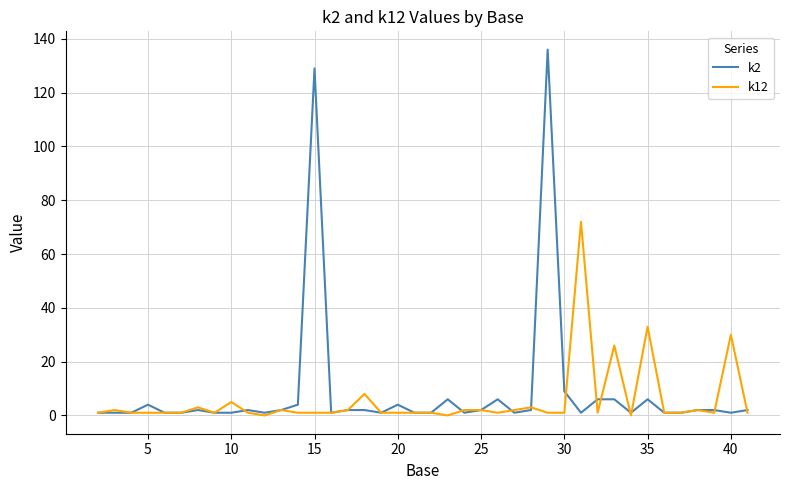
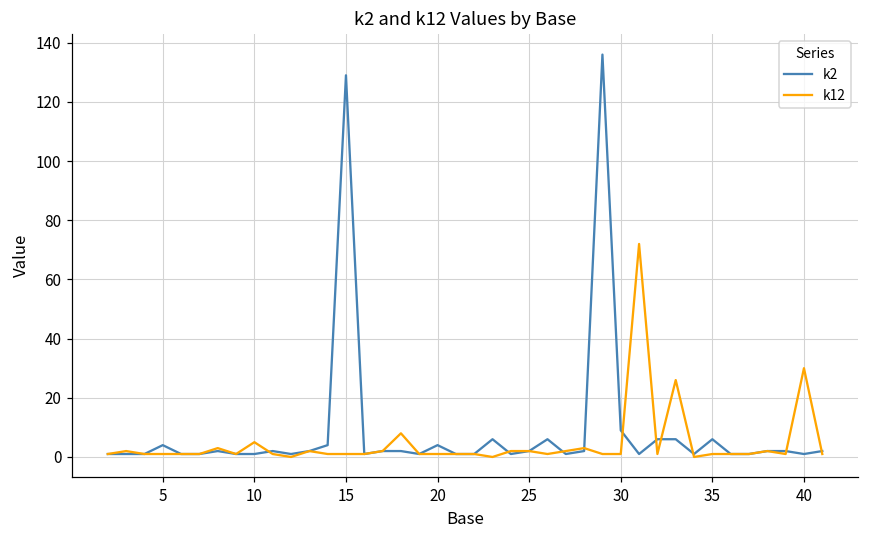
k12, 35: 33 -> 1
